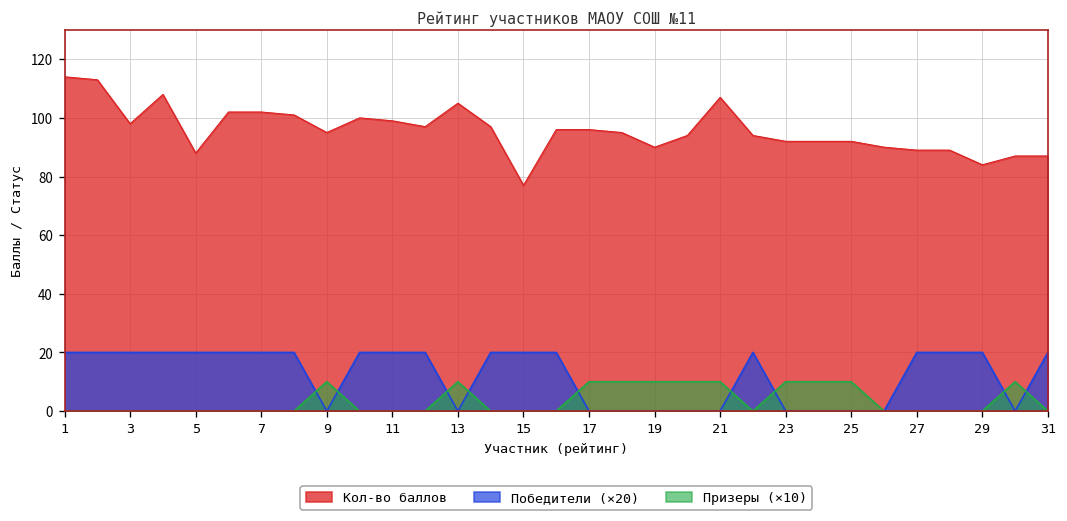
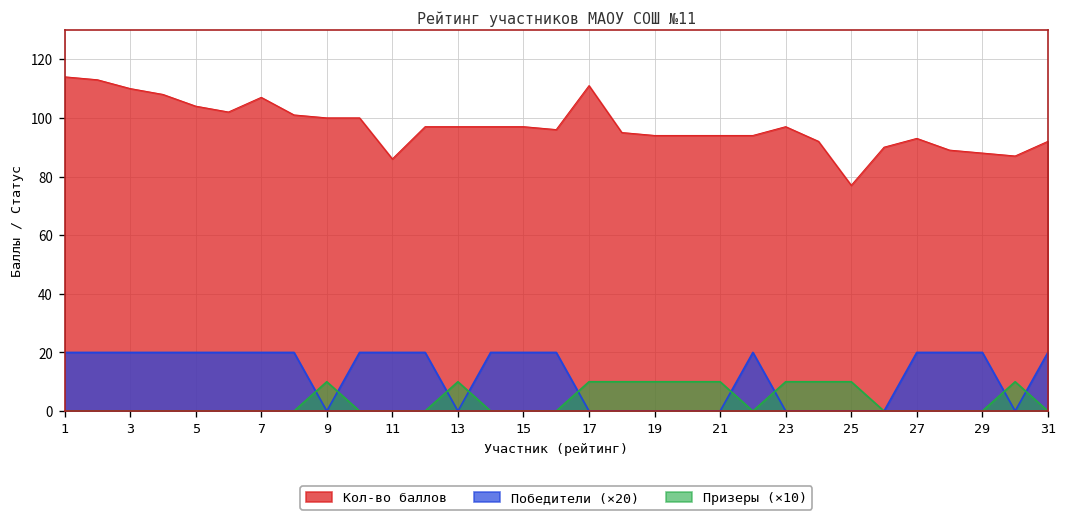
Кол-во баллов, 3: 98 -> 110
Кол-во баллов, 5: 88 -> 104
Кол-во баллов, 7: 102 -> 107
Кол-во баллов, 9: 95 -> 100
Кол-во баллов, 11: 99 -> 86
Кол-во баллов, 13: 105 -> 97
Кол-во баллов, 15: 77 -> 97
Кол-во баллов, 17: 96 -> 111
Кол-во баллов, 19: 90 -> 94
Кол-во баллов, 21: 107 -> 94
Кол-во баллов, 23: 92 -> 97
Кол-во баллов, 25: 92 -> 77
Кол-во баллов, 27: 89 -> 93
Кол-во баллов, 29: 84 -> 88
Кол-во баллов, 31: 87 -> 92
